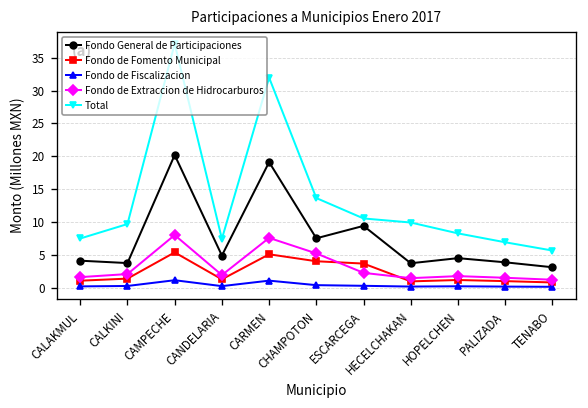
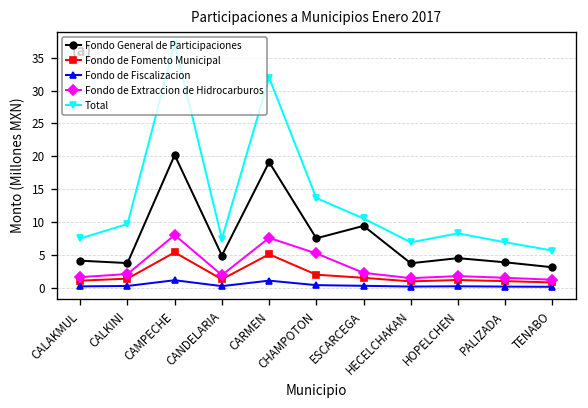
Fondo de Fomento Municipal, CHAMPOTON: 4 -> 2
Fondo de Fomento Municipal, ESCARCEGA: 4 -> 2
Total, HECELCHAKAN: 10 -> 7
